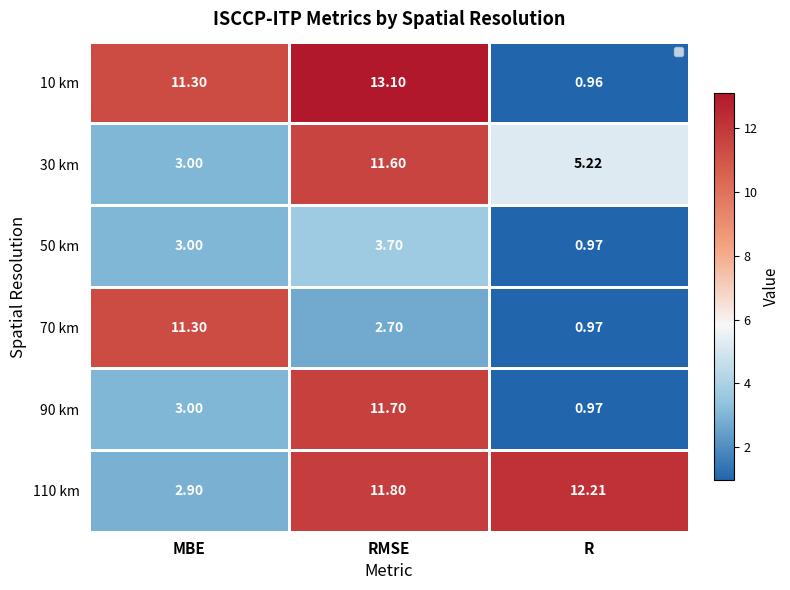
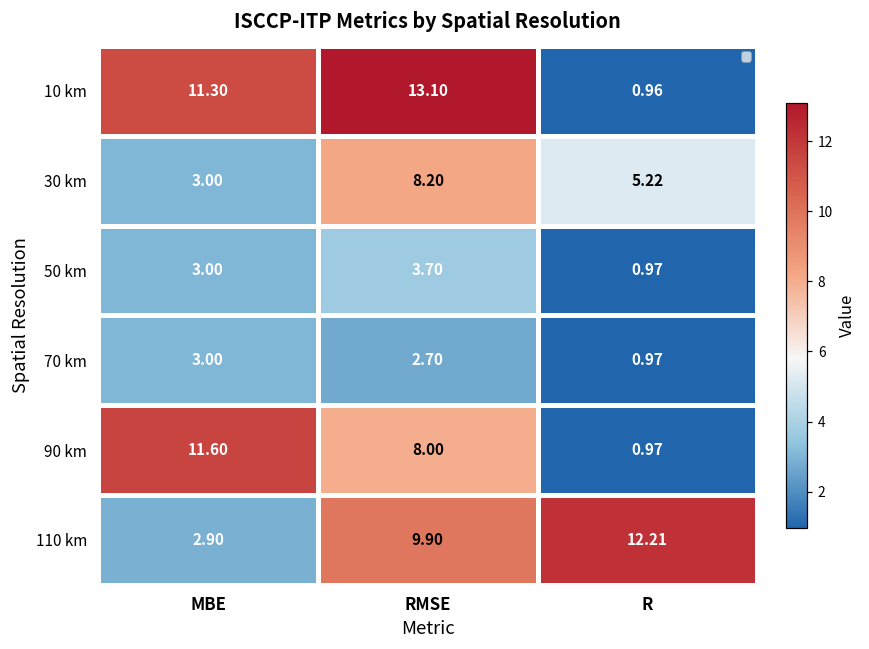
30 km, RMSE: 11.60 -> 8.20
70 km, MBE: 11.30 -> 3.00
90 km, MBE: 3.00 -> 11.60
90 km, RMSE: 11.70 -> 8.00
110 km, RMSE: 11.80 -> 9.90
